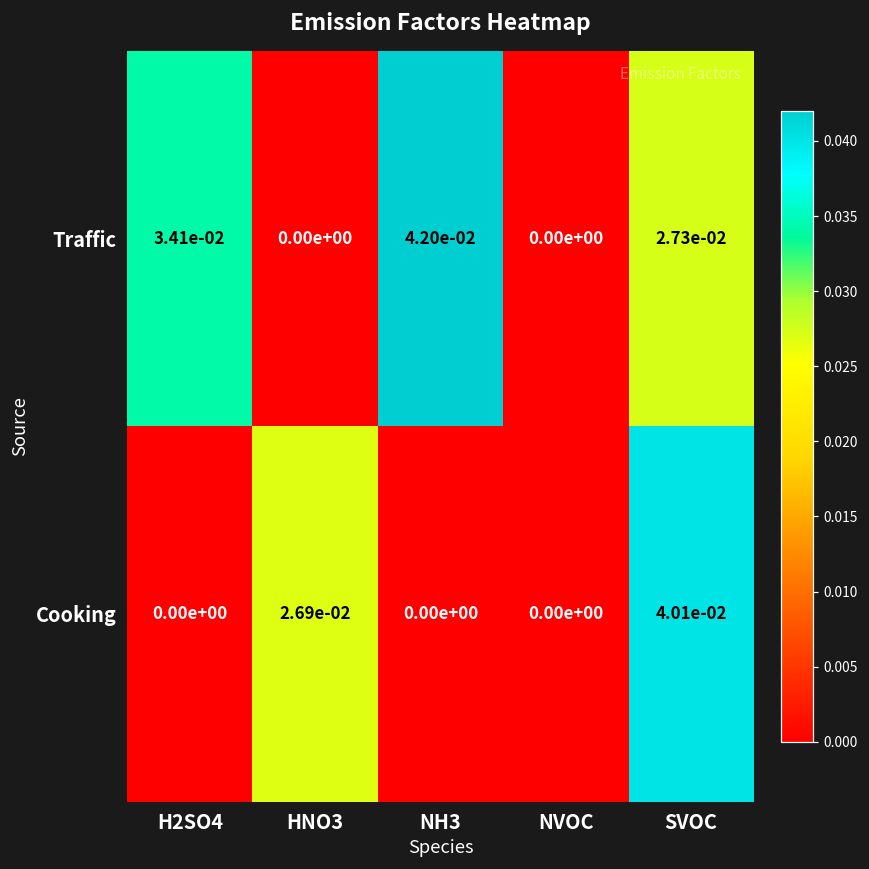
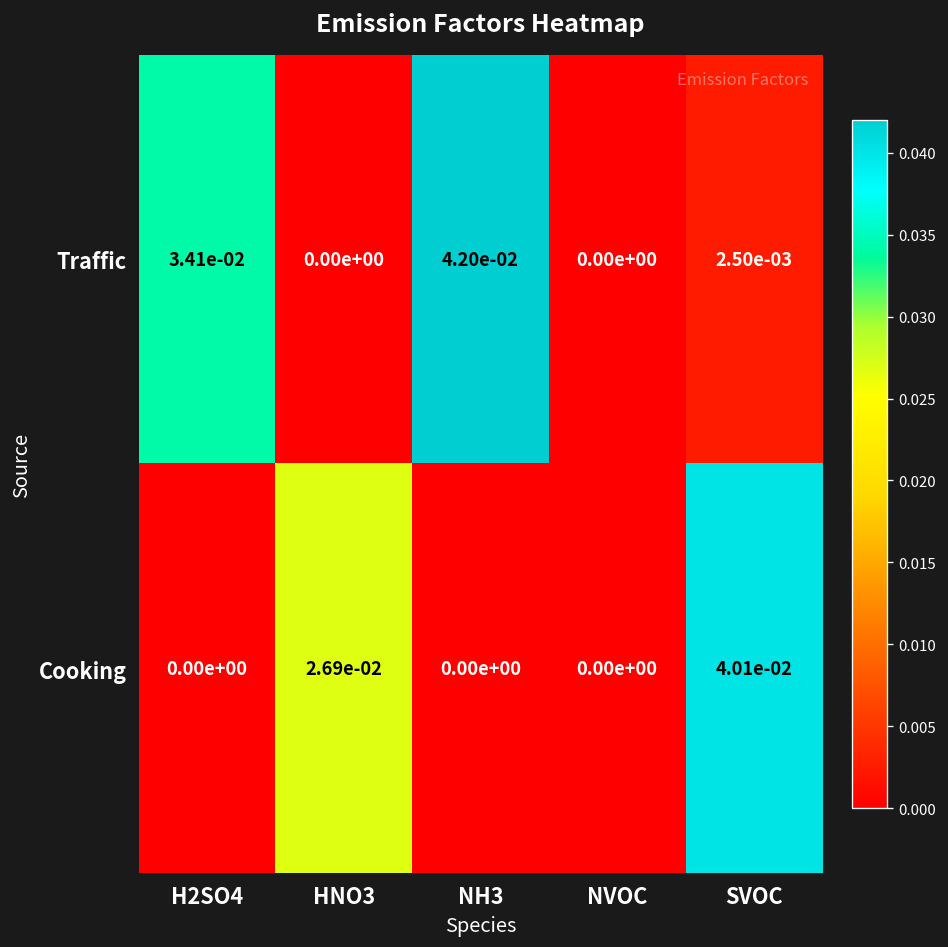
Traffic, SVOC: 2.73e-02 -> 2.50e-03
